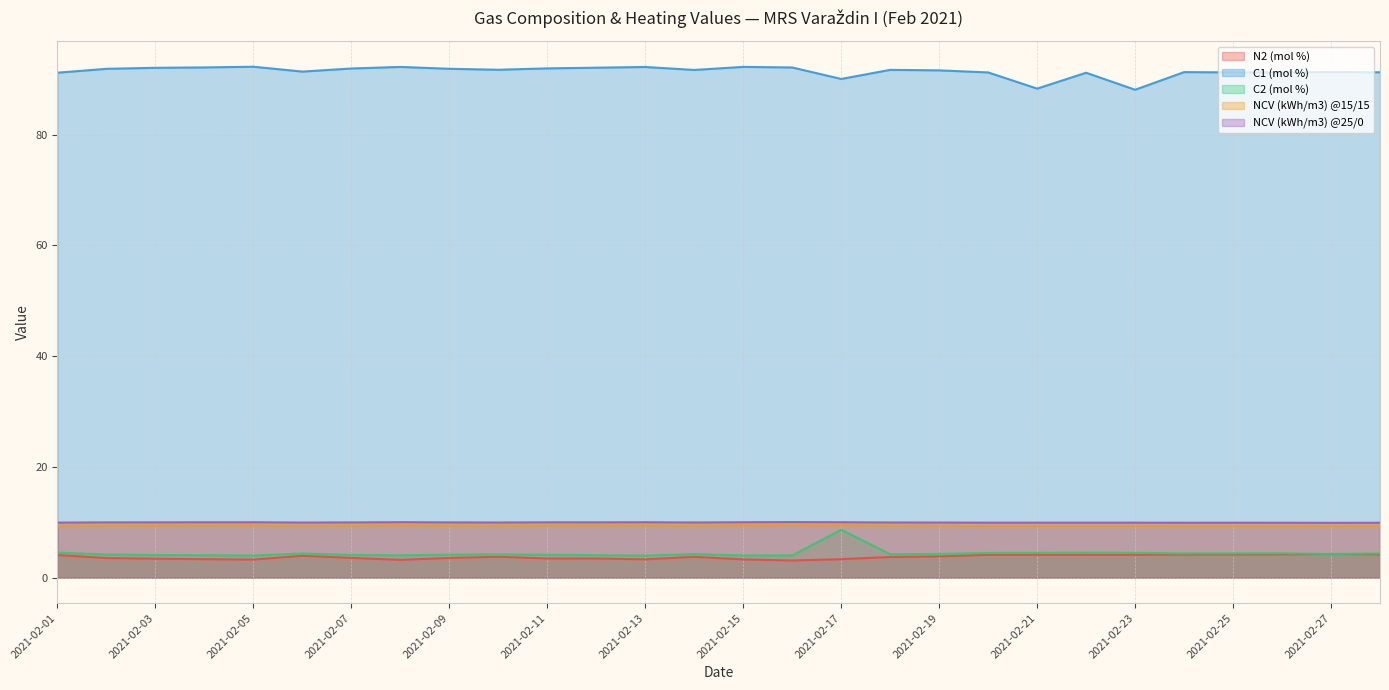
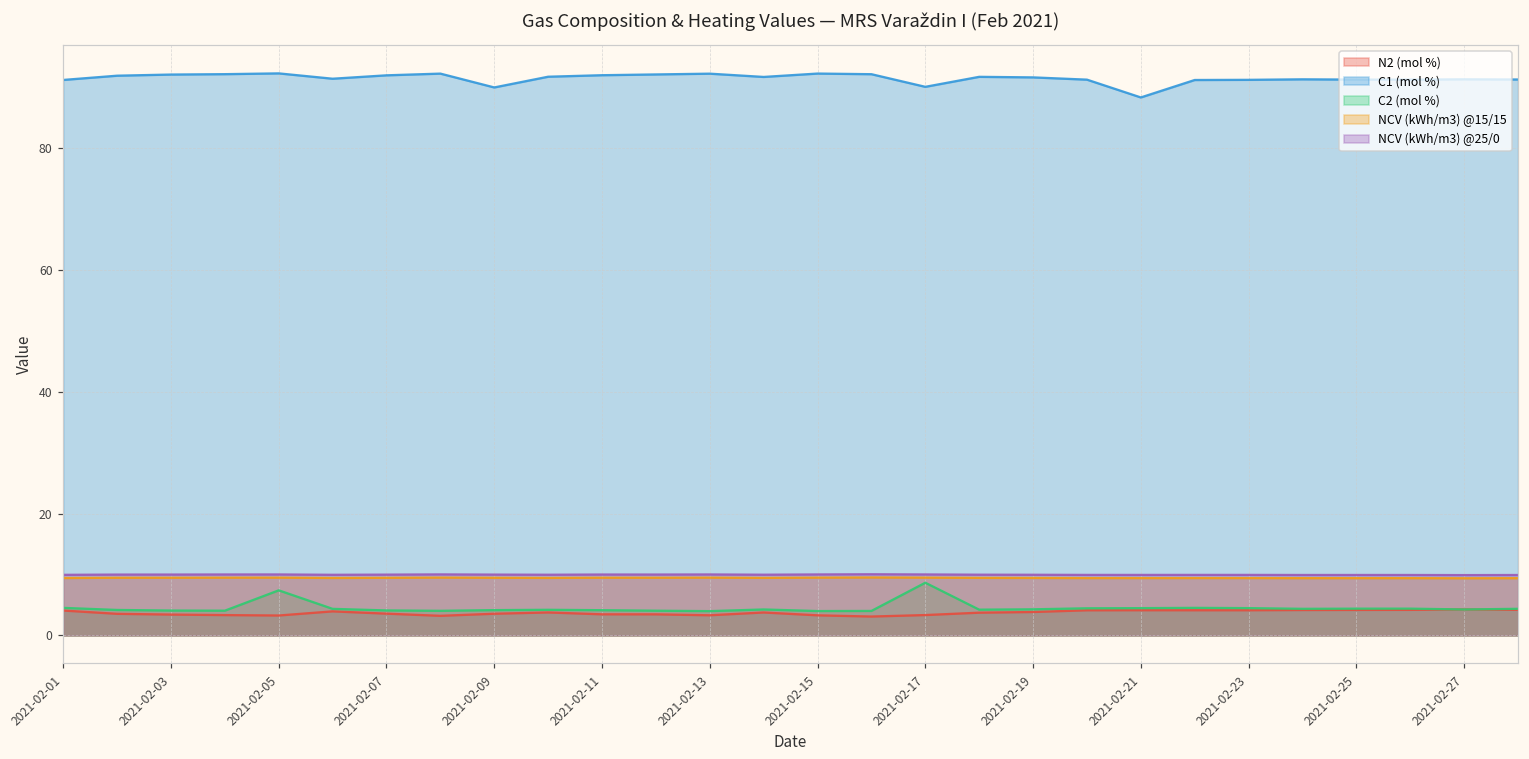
C2 (mol %), 2021-02-05: 4 -> 7
C1 (mol %), 2021-02-09: 92 -> 90
C1 (mol %), 2021-02-23: 88 -> 91
